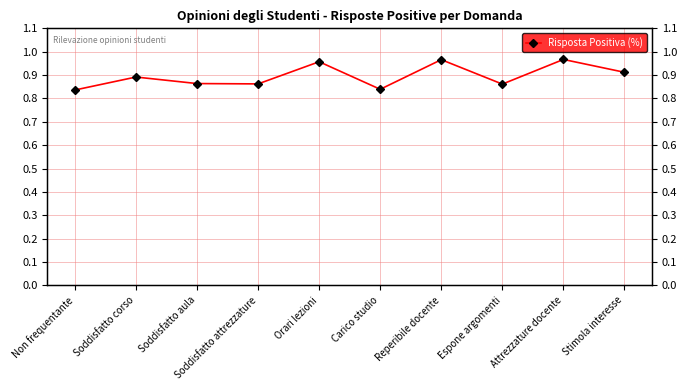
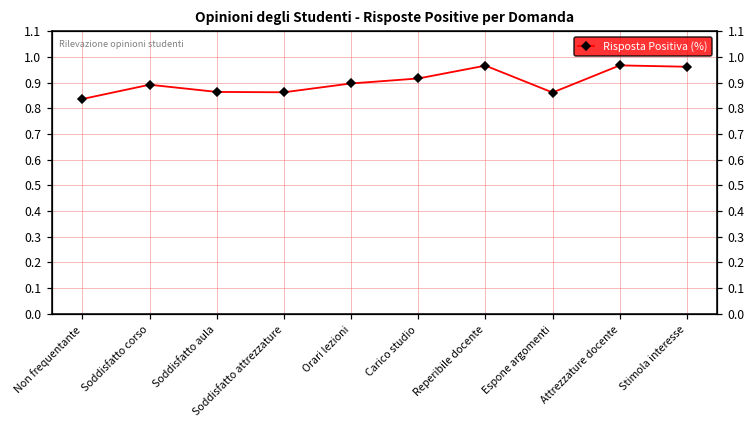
Orari lezioni: 0.96 -> 0.90
Carico studio: 0.84 -> 0.92
Stimola interesse: 0.91 -> 0.96
